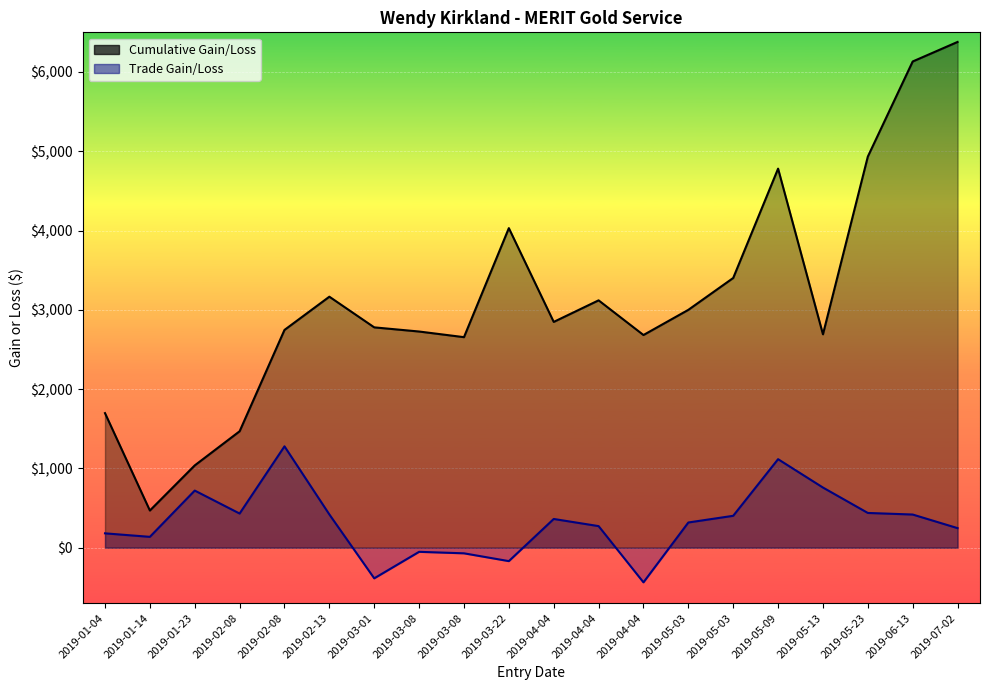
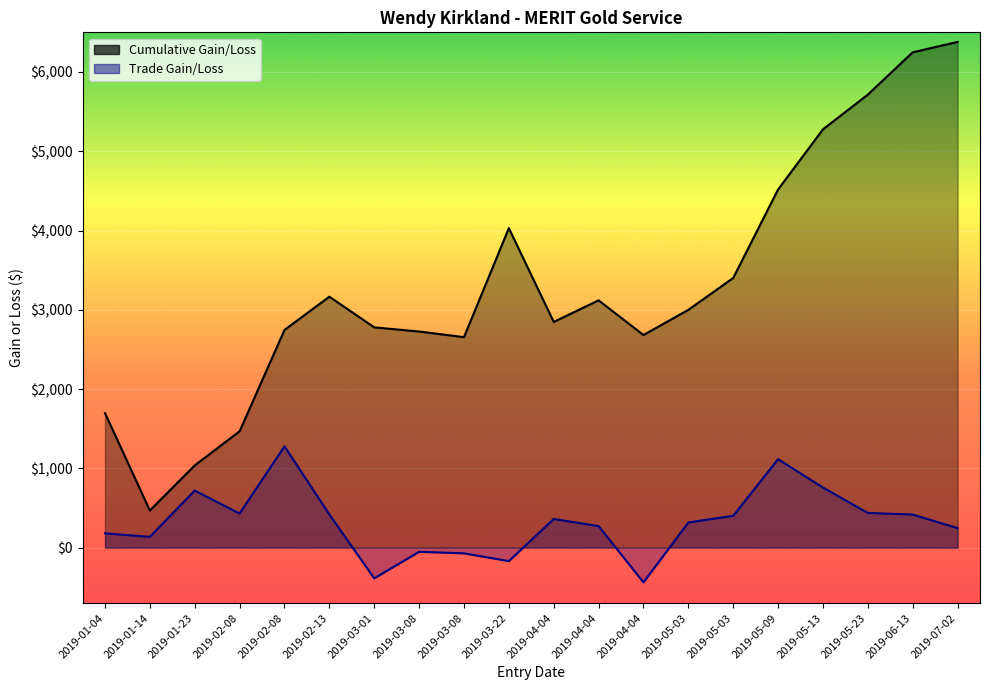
Cumulative Gain/Loss, 2019-05-09: $4,800 -> $4,500
Cumulative Gain/Loss, 2019-05-13: $2,700 -> $5,300
Cumulative Gain/Loss, 2019-05-23: $4,900 -> $5,700
Cumulative Gain/Loss, 2019-06-13: $6,100 -> $6,200
